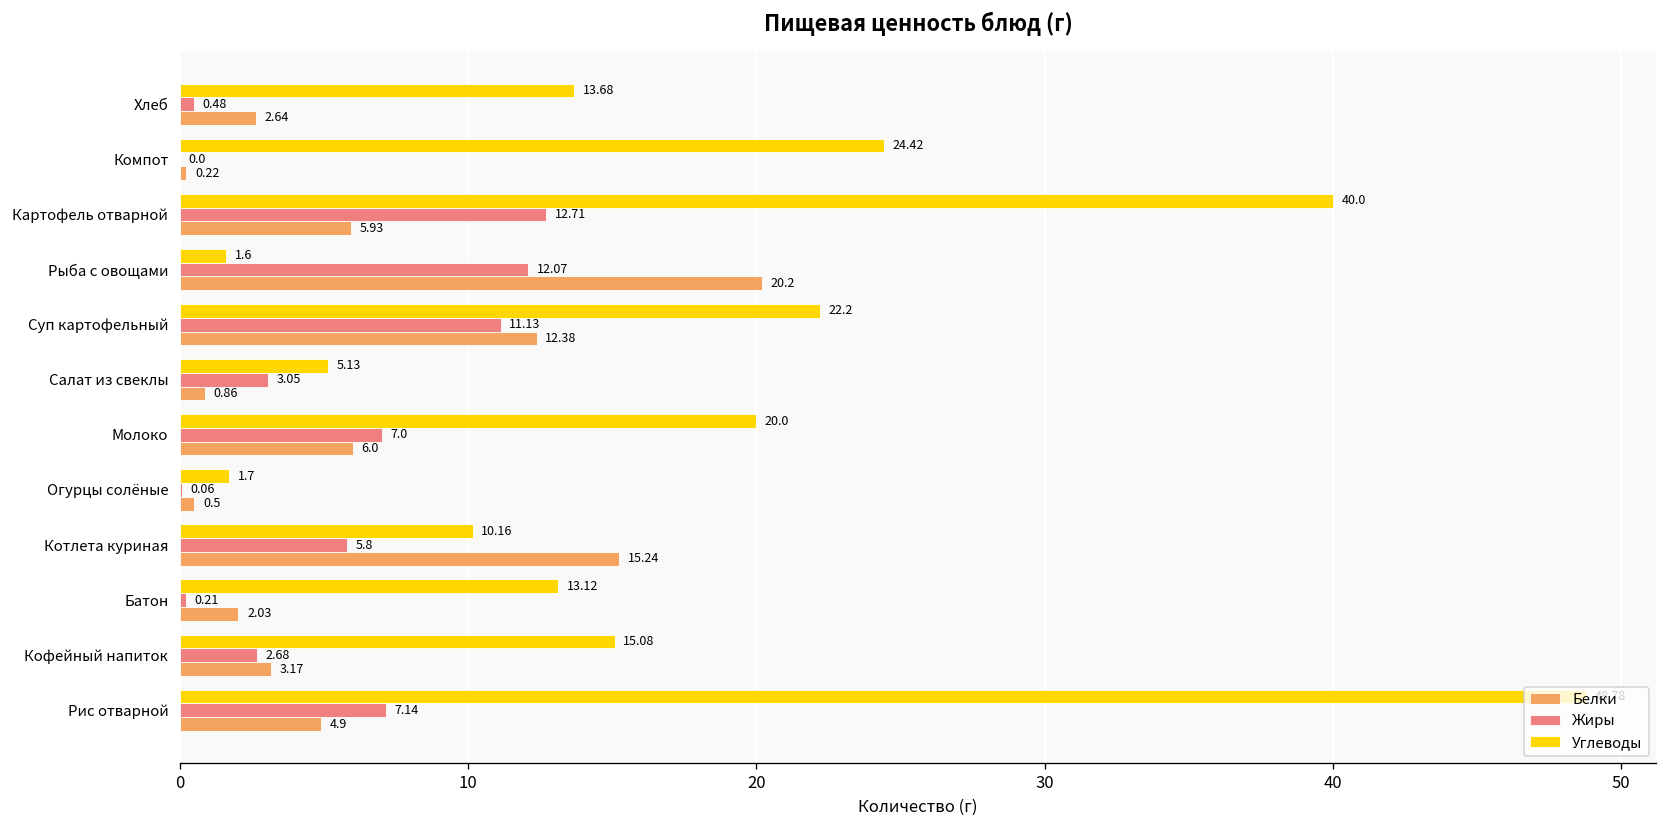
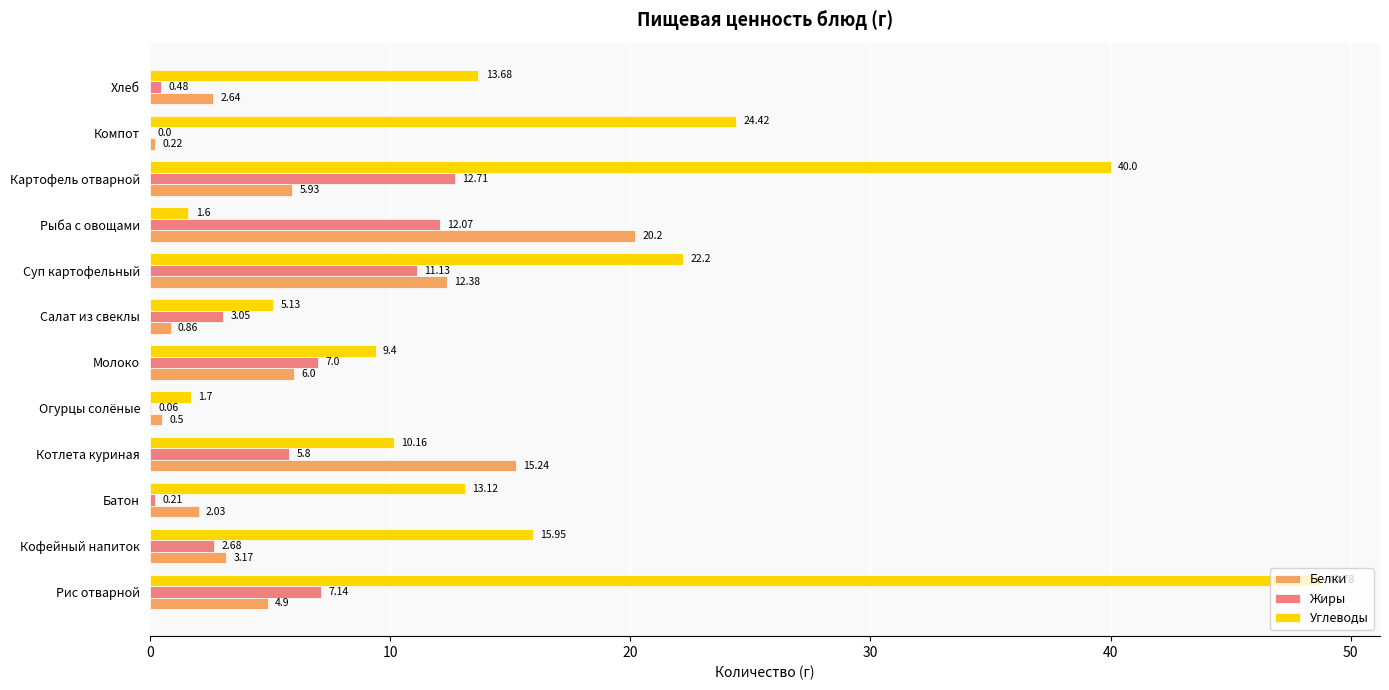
Углеводы, Молоко: 20.0 -> 9.4
Углеводы, Кофейный напиток: 15.08 -> 15.95
